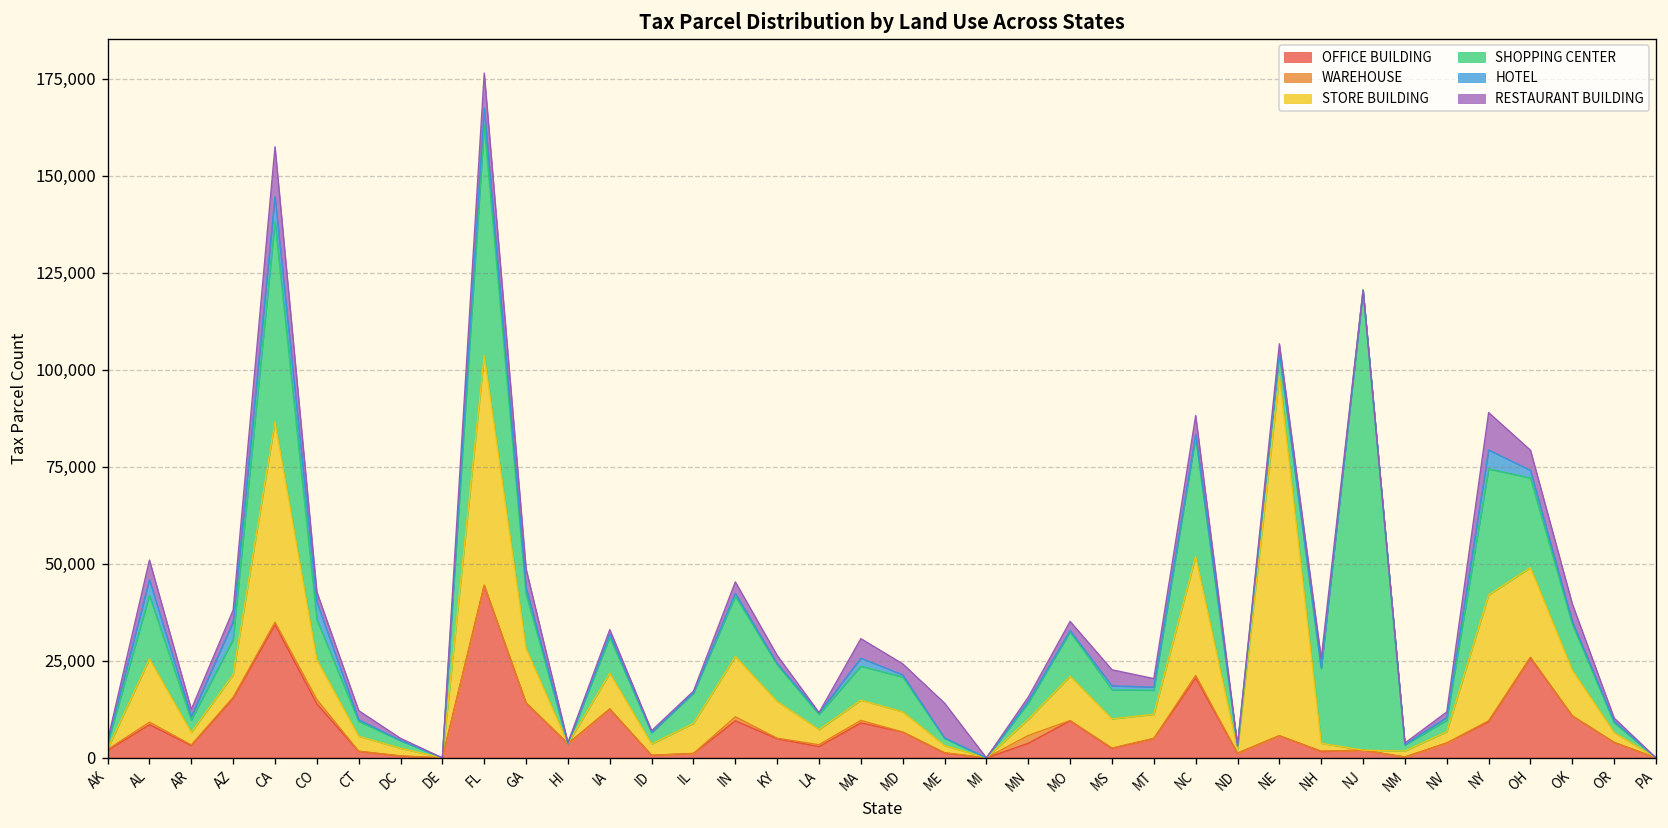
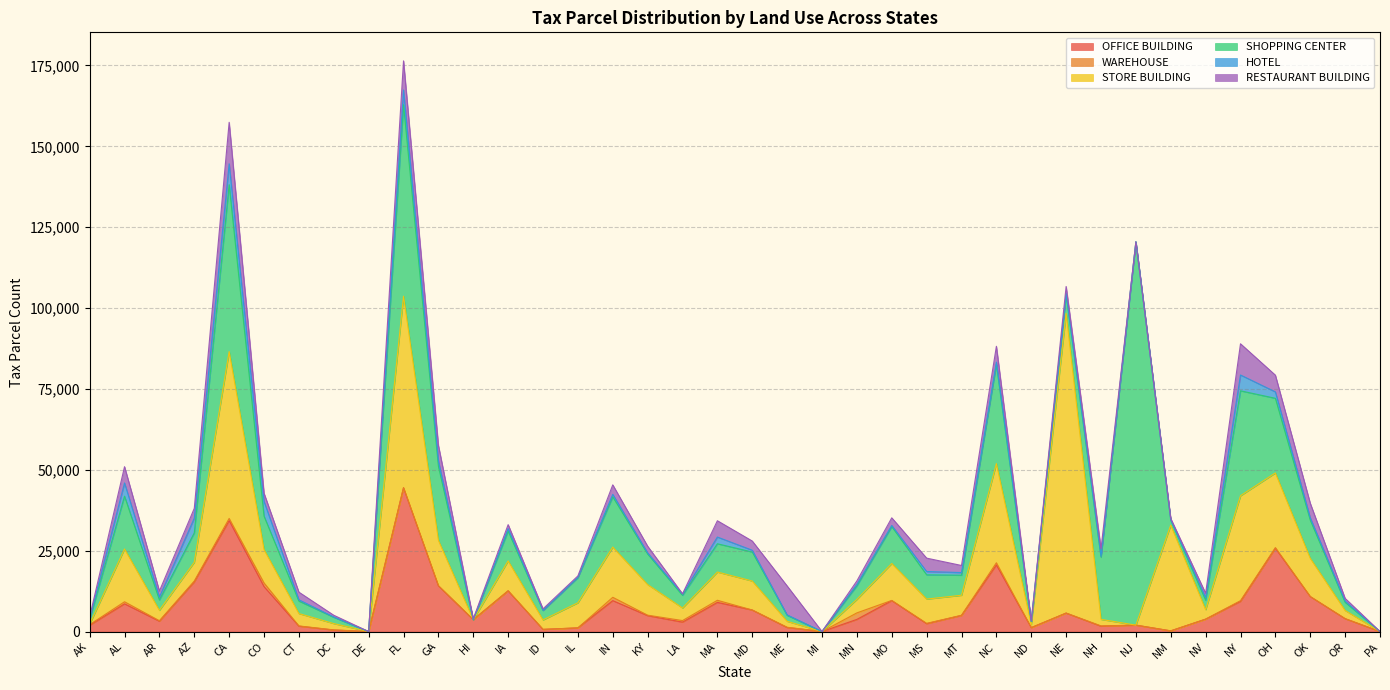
SHOPPING CENTER, GA: 14,000 -> 23,000
STORE BUILDING, MA: 5,000 -> 9,000
STORE BUILDING, MD: 5,000 -> 9,000
STORE BUILDING, NM: 2,000 -> 33,000
